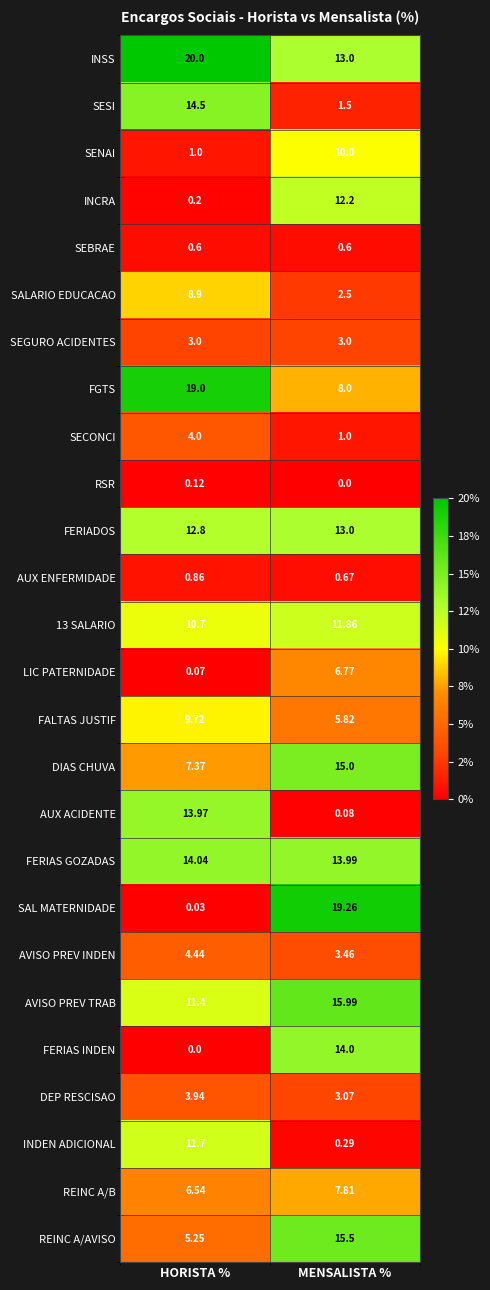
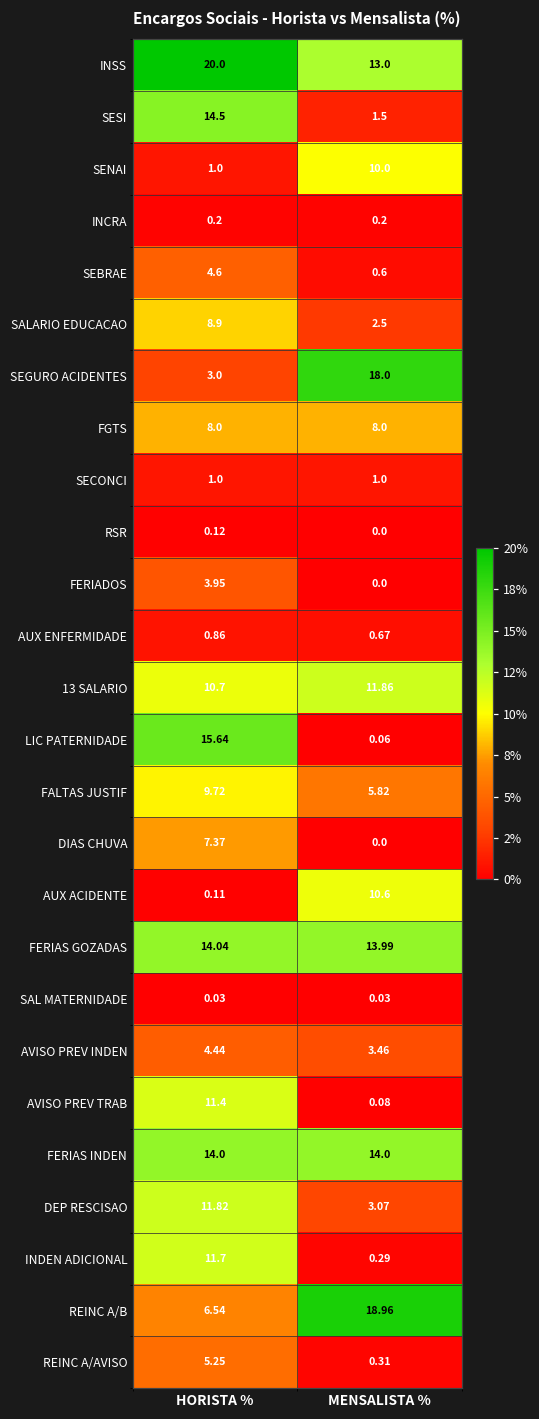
INCRA, MENSALISTA %: 12.2 -> 0.2
SEBRAE, HORISTA %: 0.6 -> 4.6
SEGURO ACIDENTES, MENSALISTA %: 3.0 -> 18.0
FGTS, HORISTA %: 19.0 -> 8.0
SECONCI, HORISTA %: 4.0 -> 1.0
FERIADOS, HORISTA %: 12.8 -> 3.95
FERIADOS, MENSALISTA %: 13.0 -> 0.0
LIC PATERNIDADE, HORISTA %: 0.07 -> 15.64
LIC PATERNIDADE, MENSALISTA %: 6.77 -> 0.06
DIAS CHUVA, MENSALISTA %: 15.0 -> 0.0
AUX ACIDENTE, HORISTA %: 13.97 -> 0.11
AUX ACIDENTE, MENSALISTA %: 0.08 -> 10.6
SAL MATERNIDADE, MENSALISTA %: 19.26 -> 0.03
AVISO PREV TRAB, MENSALISTA %: 15.99 -> 0.08
FERIAS INDEN, HORISTA %: 0.0 -> 14.0
DEP RESCISAO, HORISTA %: 3.94 -> 11.82
REINC A/B, MENSALISTA %: 7.81 -> 18.96
REINC A/AVISO, MENSALISTA %: 15.5 -> 0.31
